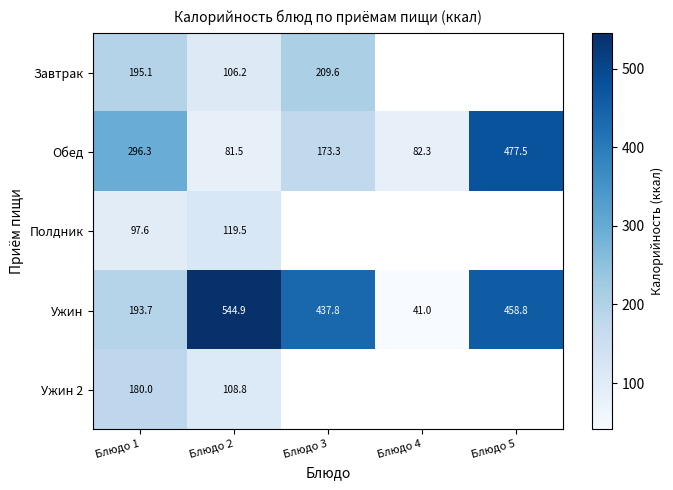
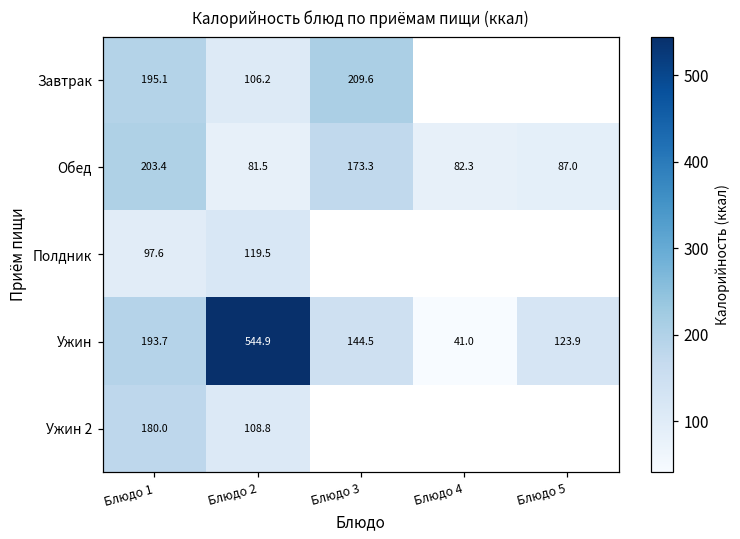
Обед, Блюдо 1: 296.3 -> 203.4
Обед, Блюдо 5: 477.5 -> 87.0
Ужин, Блюдо 3: 437.8 -> 144.5
Ужин, Блюдо 5: 458.8 -> 123.9
